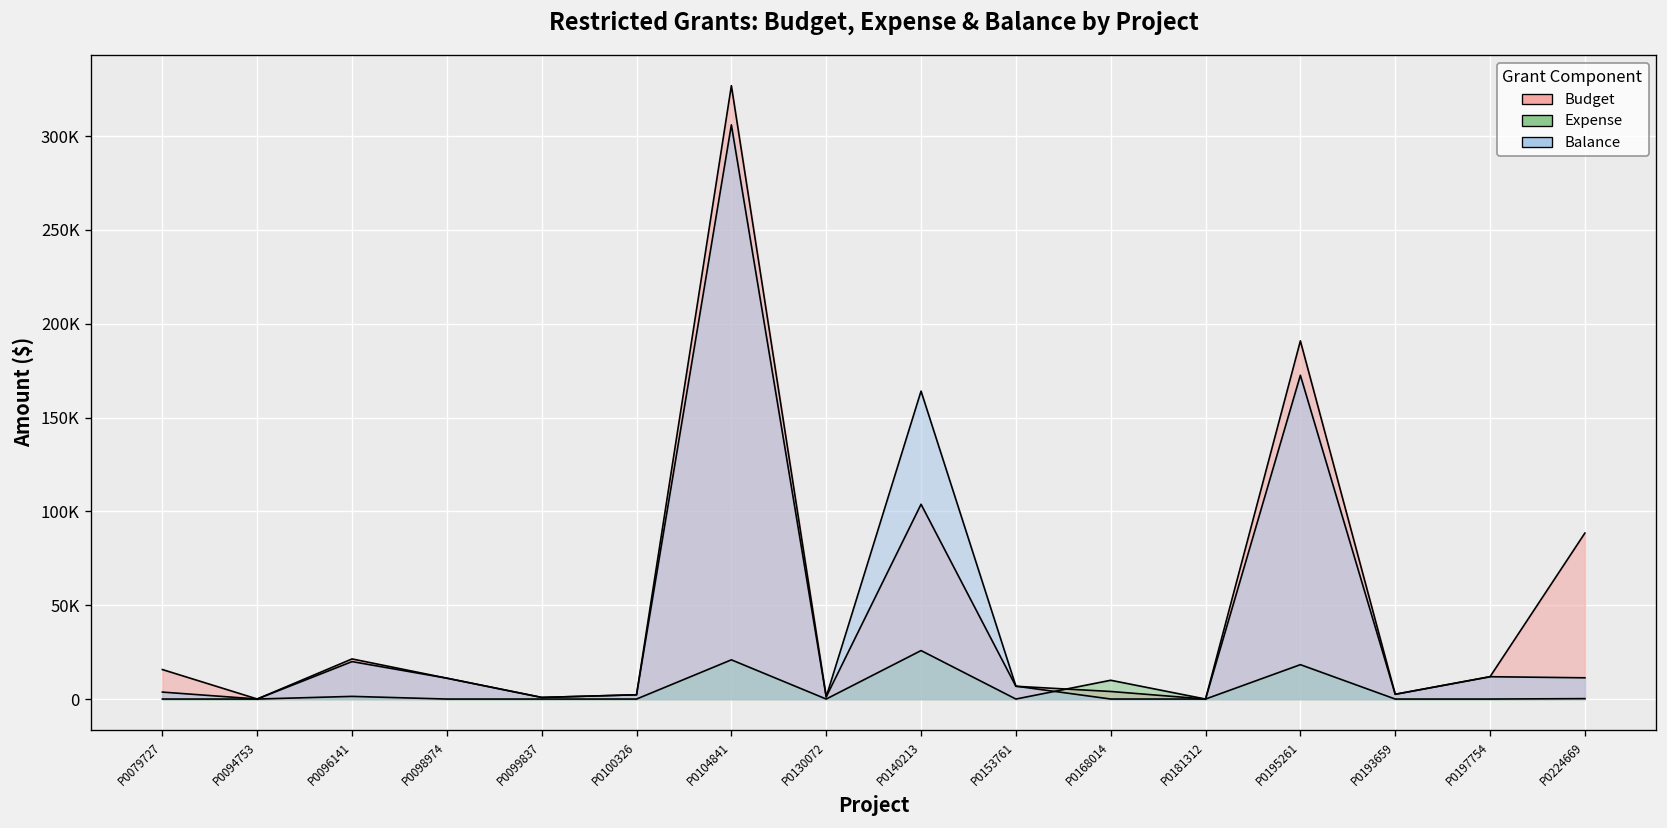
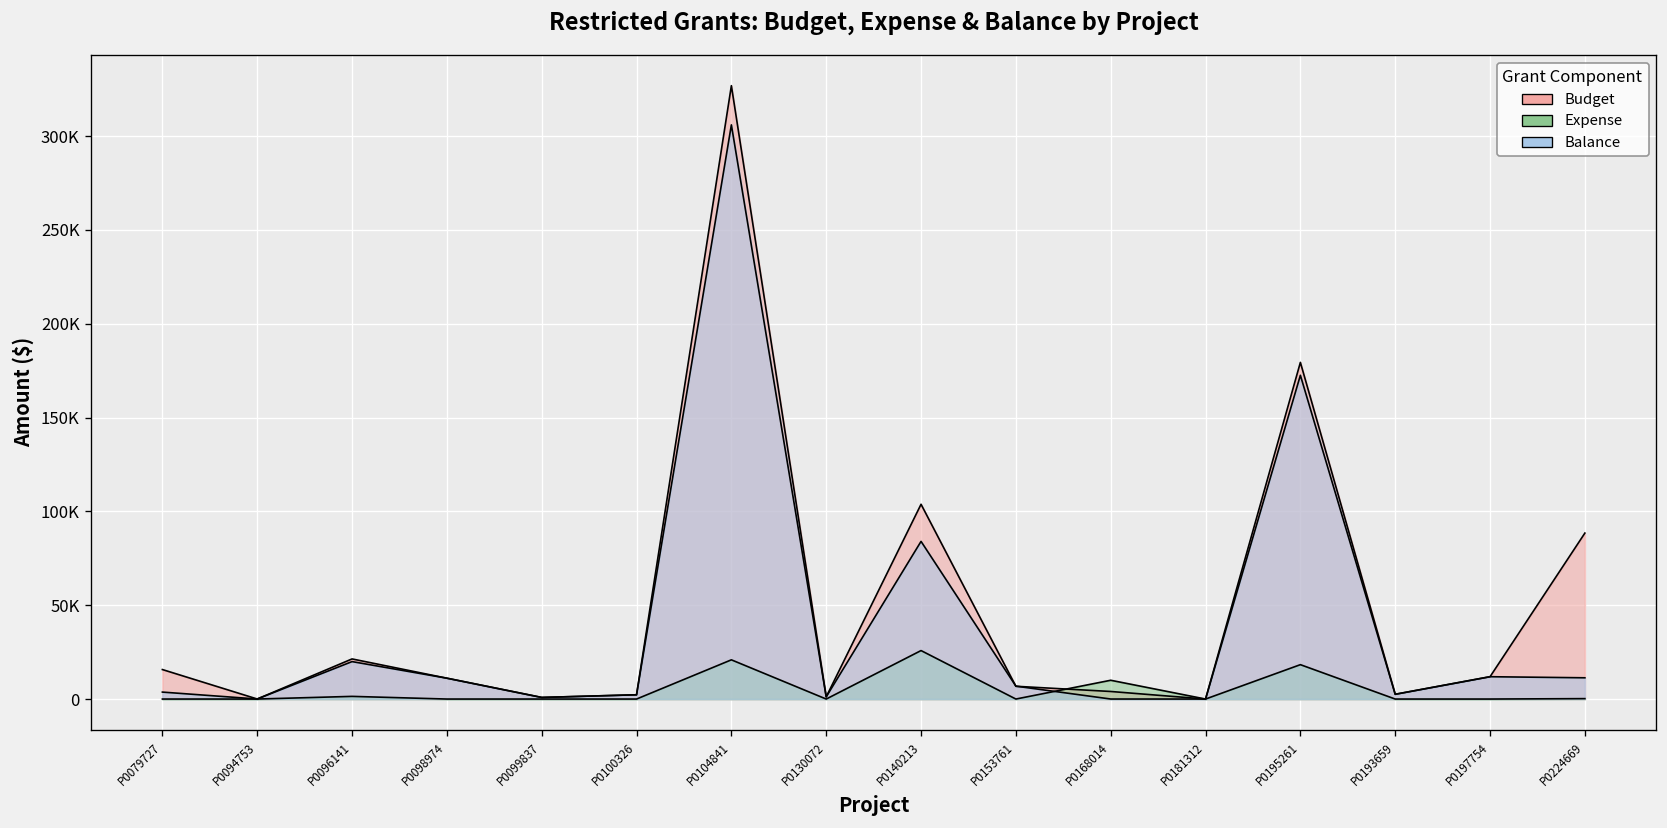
Balance, P0140213: 164000 -> 84000
Budget, P0195261: 191000 -> 179000
